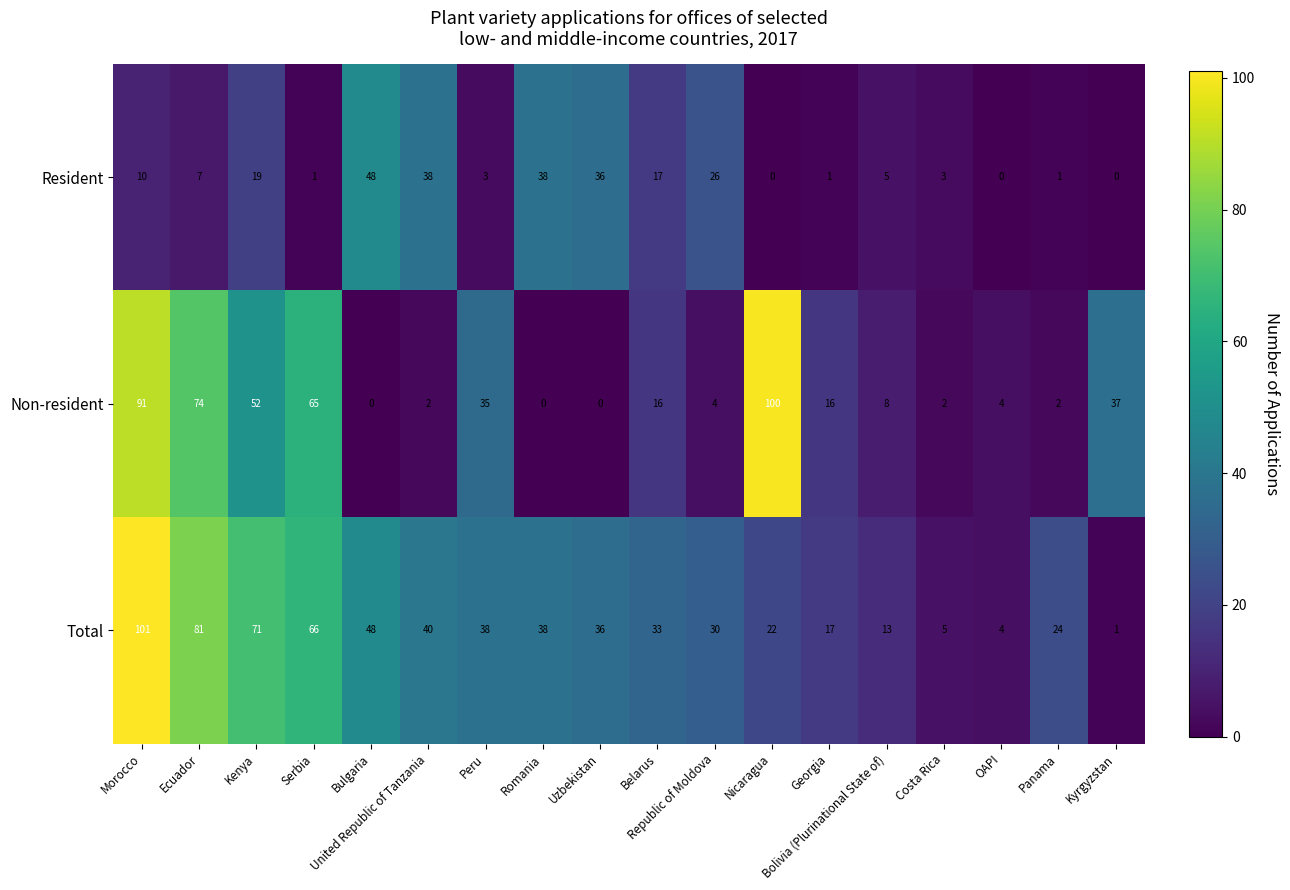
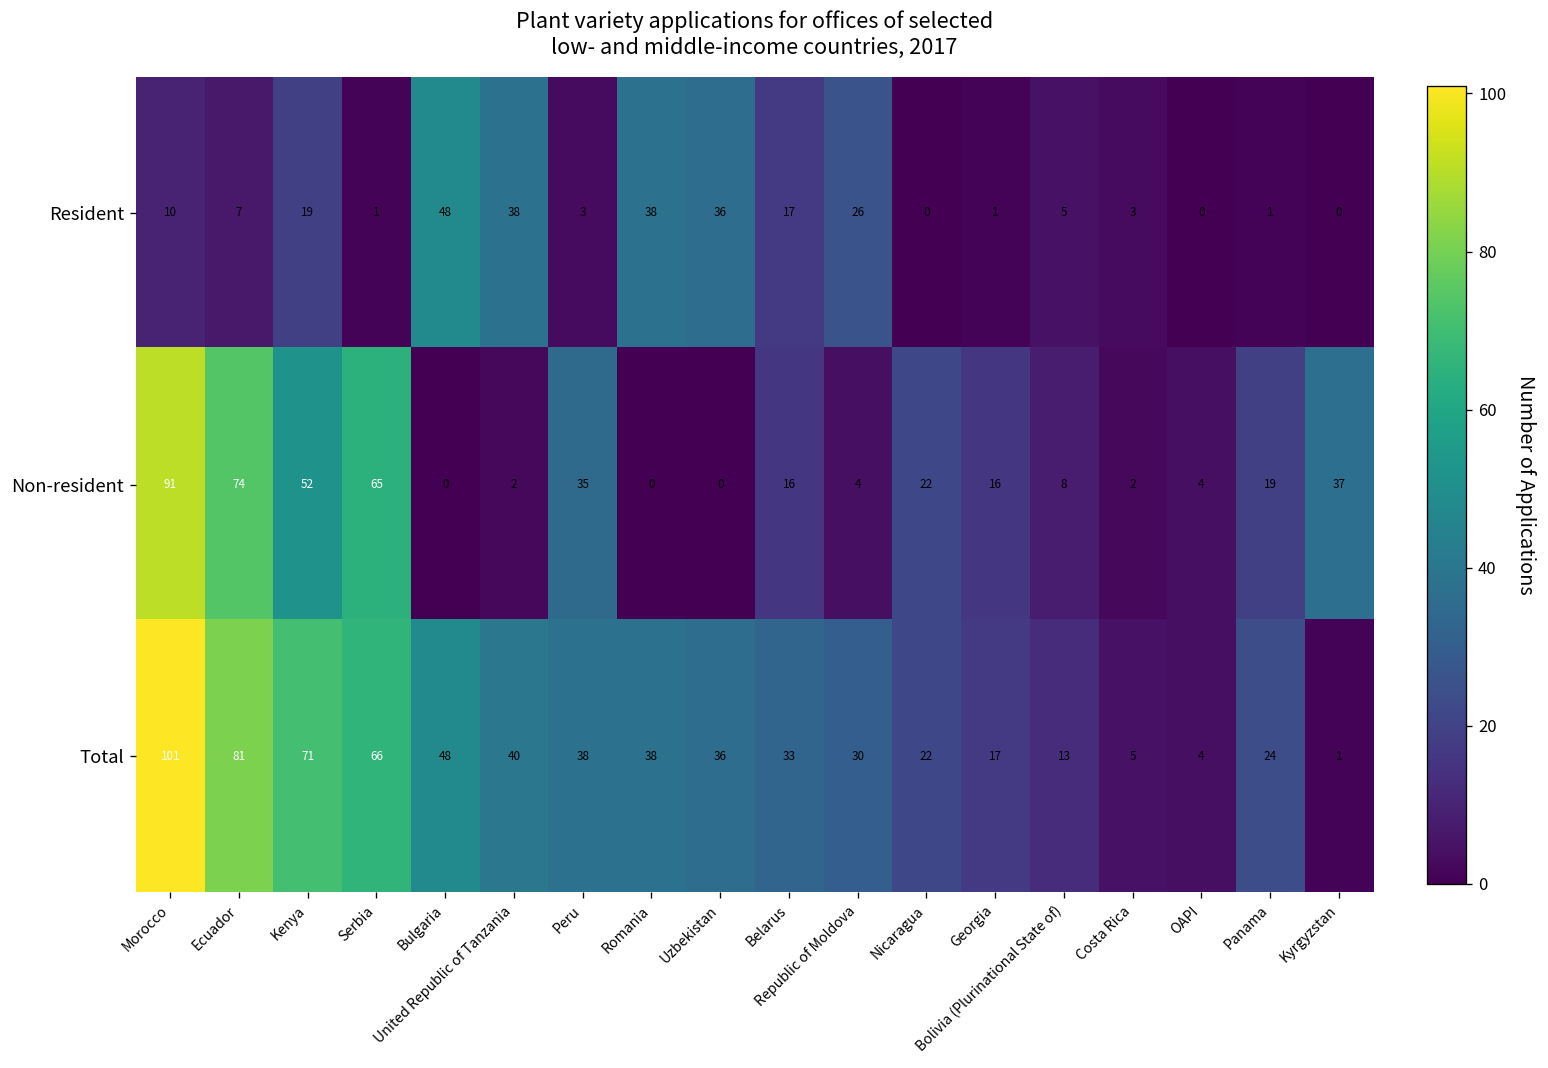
Non-resident, Nicaragua: 100 -> 22
Non-resident, Panama: 2 -> 19
